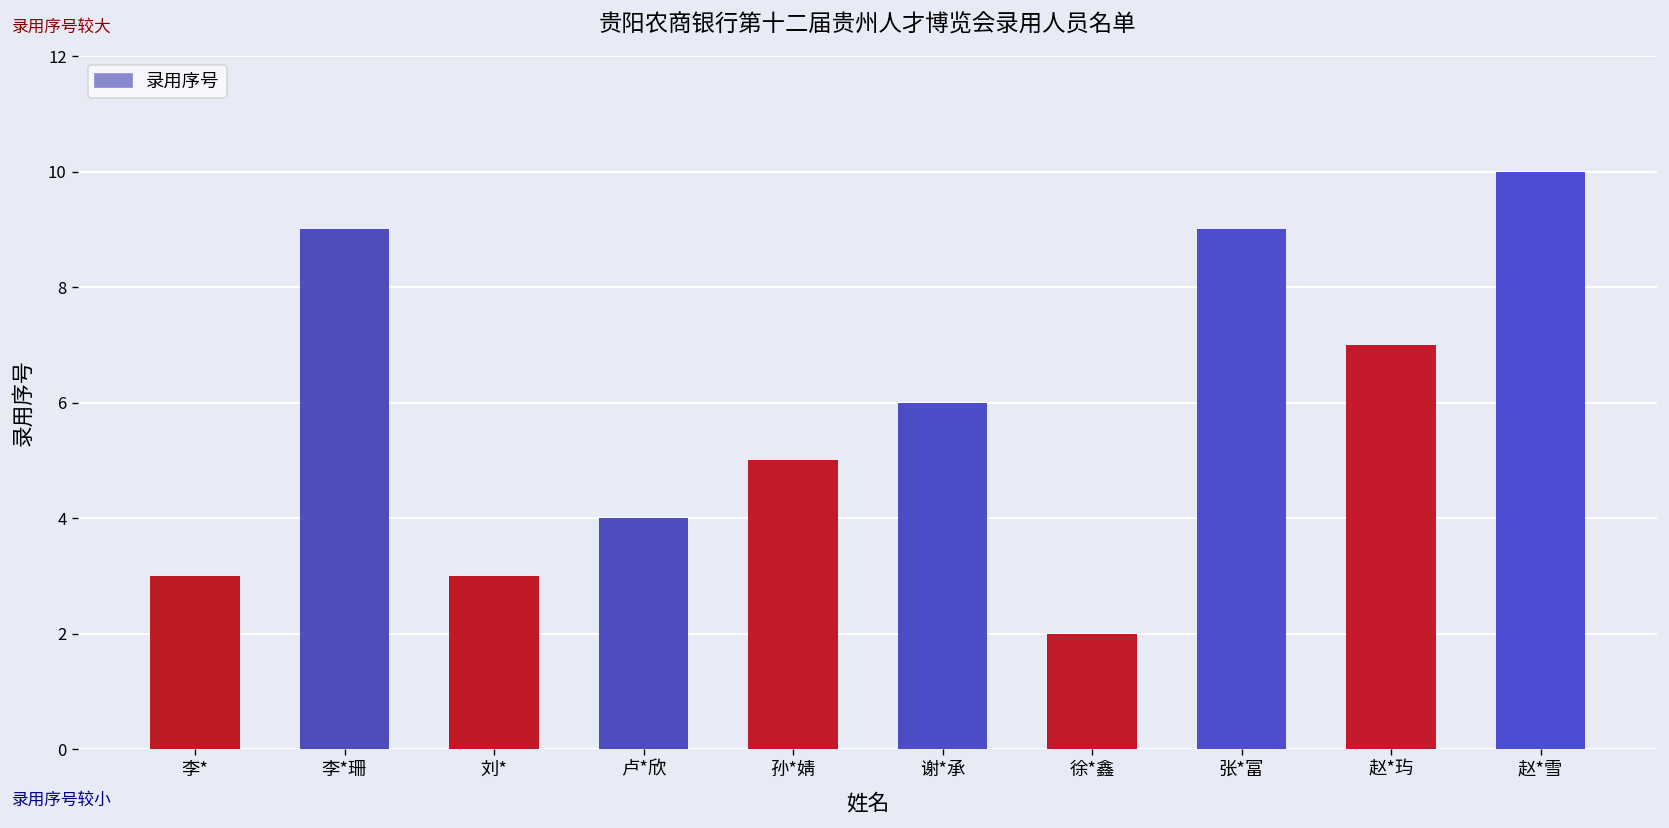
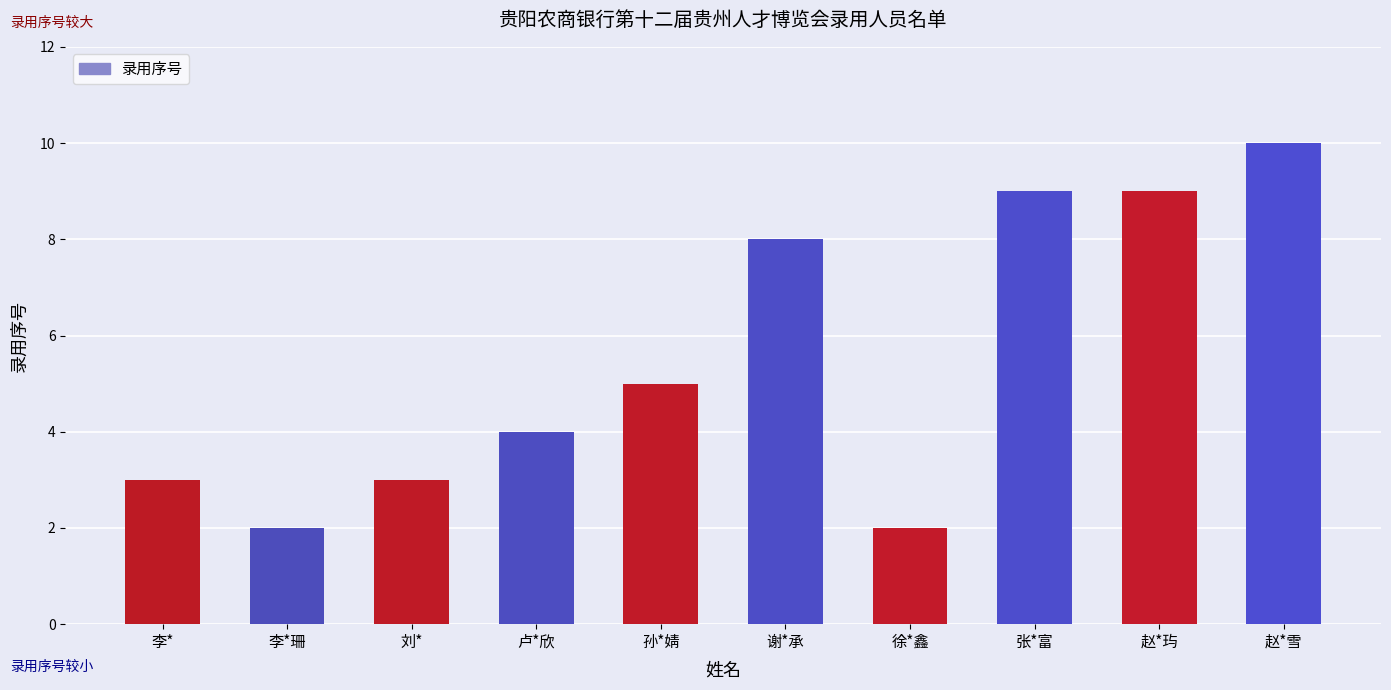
李*珊: 9 -> 2
谢*承: 6 -> 8
赵*玙: 7 -> 9
